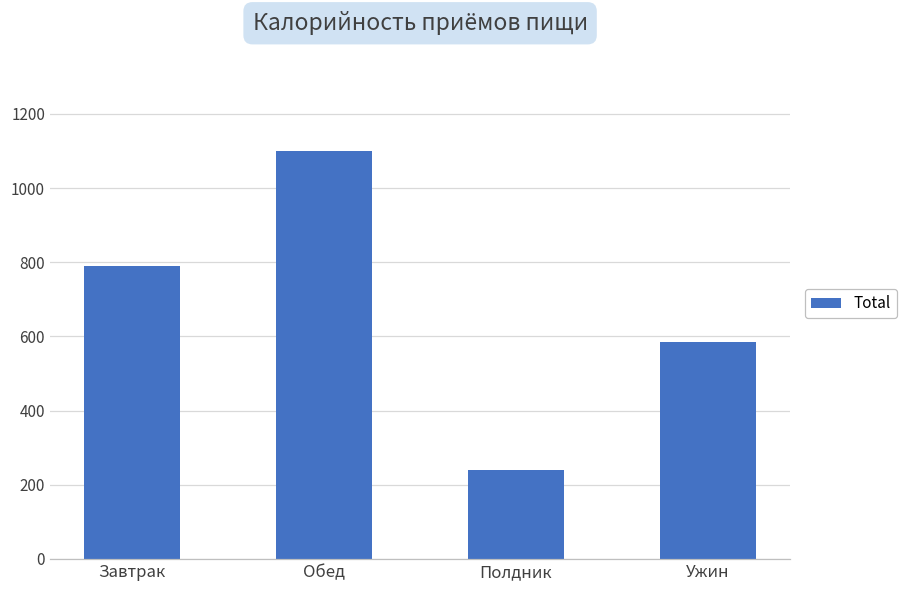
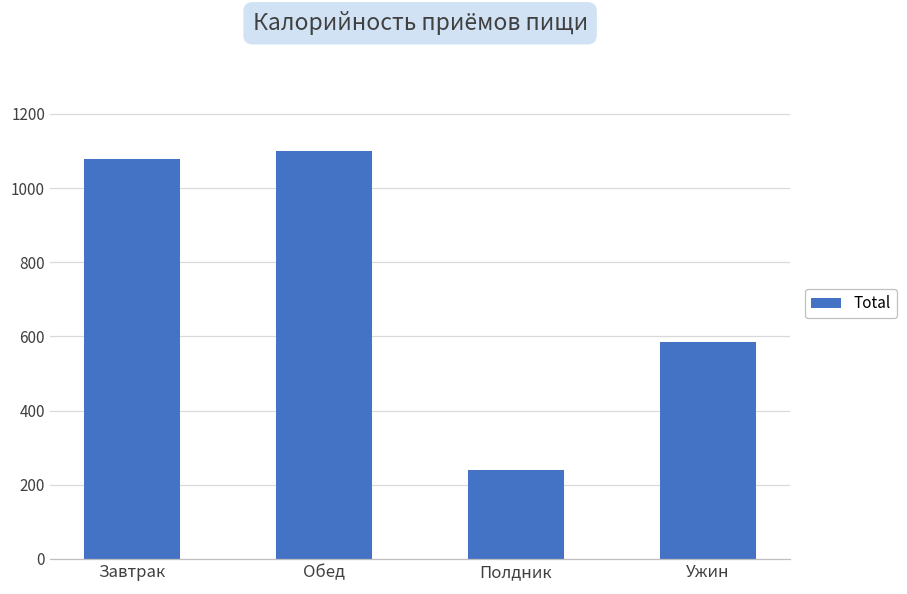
Завтрак: 790 -> 1080
